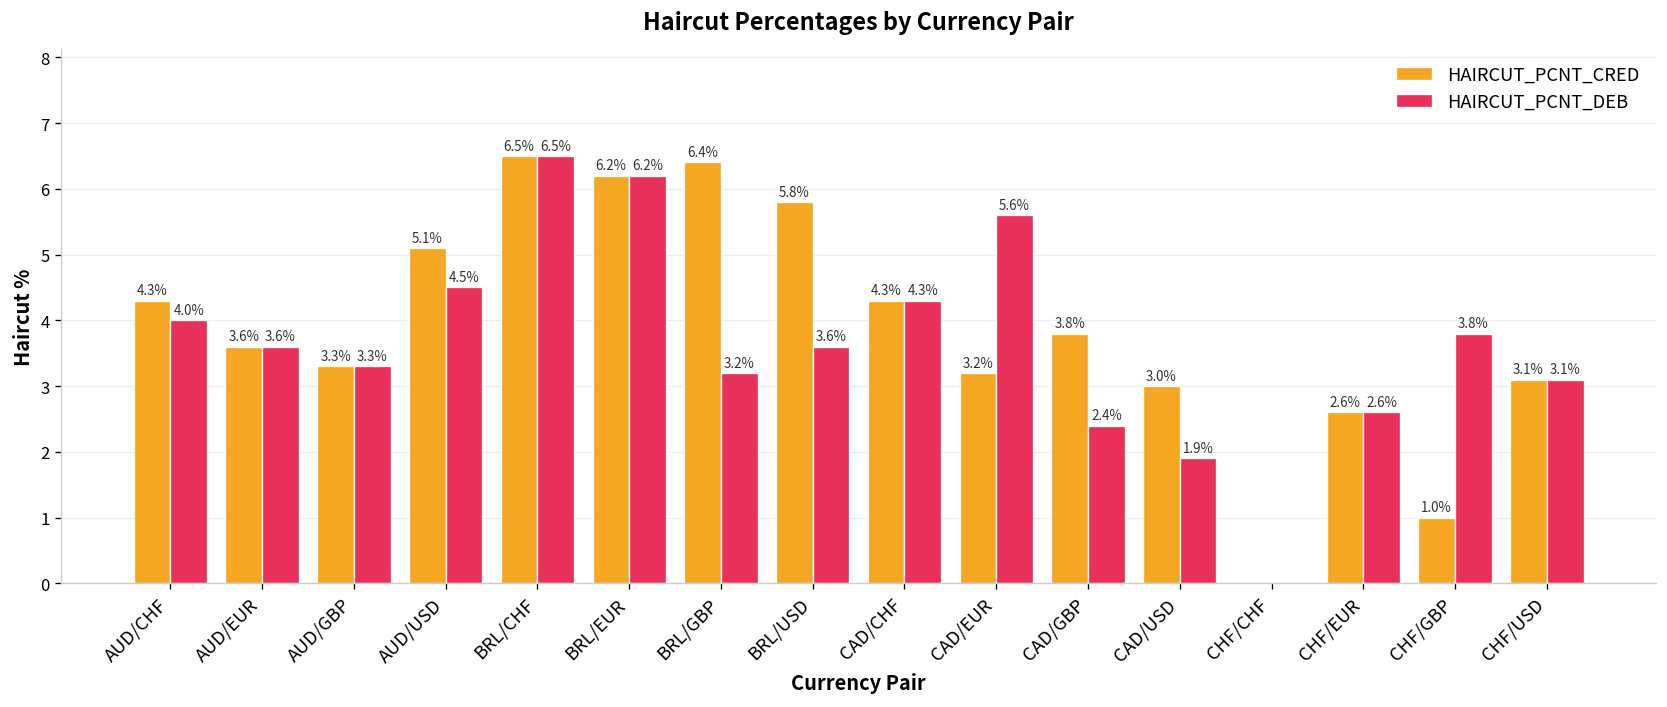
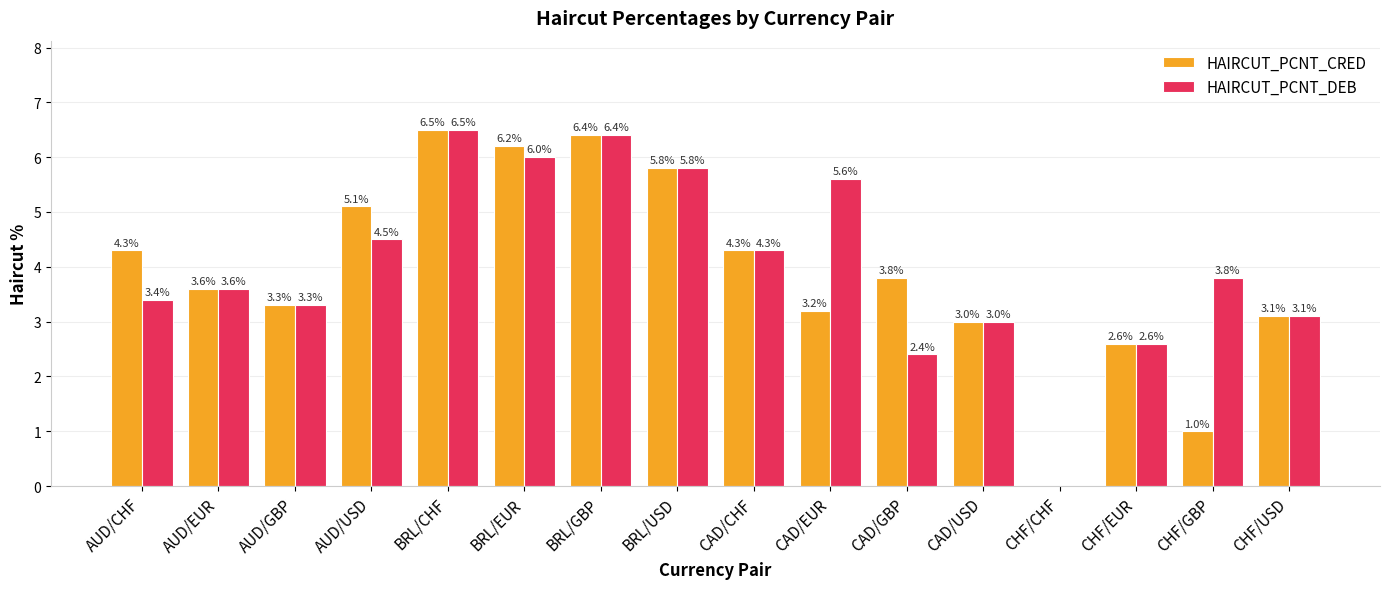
HAIRCUT_PCNT_DEB, AUD/CHF: 4.0% -> 3.4%
HAIRCUT_PCNT_DEB, BRL/EUR: 6.2% -> 6.0%
HAIRCUT_PCNT_DEB, BRL/GBP: 3.2% -> 6.4%
HAIRCUT_PCNT_DEB, BRL/USD: 3.6% -> 5.8%
HAIRCUT_PCNT_DEB, CAD/USD: 1.9% -> 3.0%
